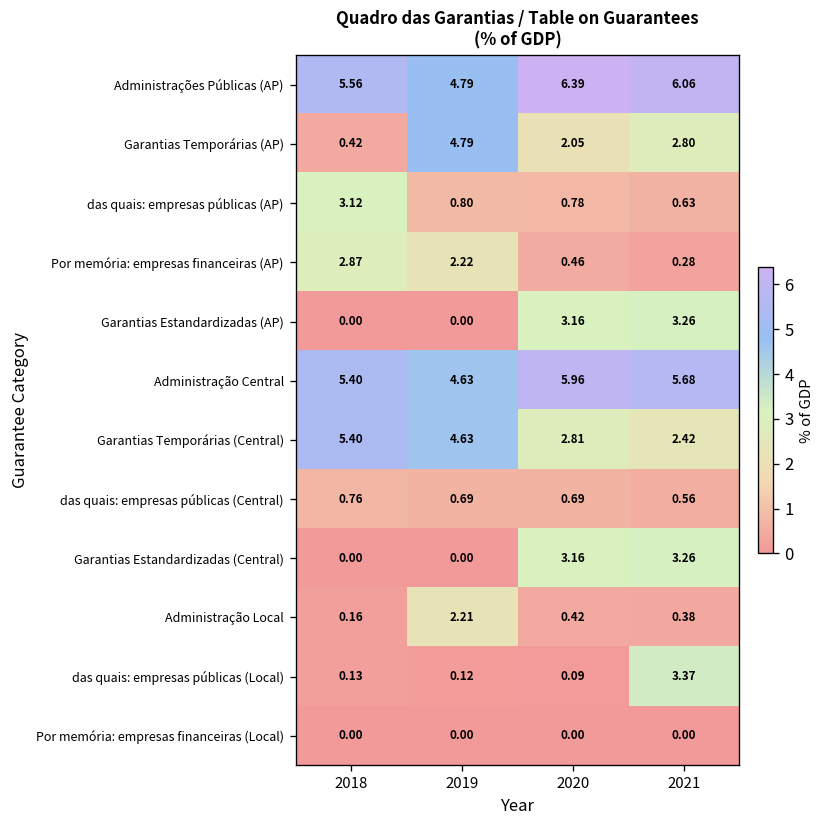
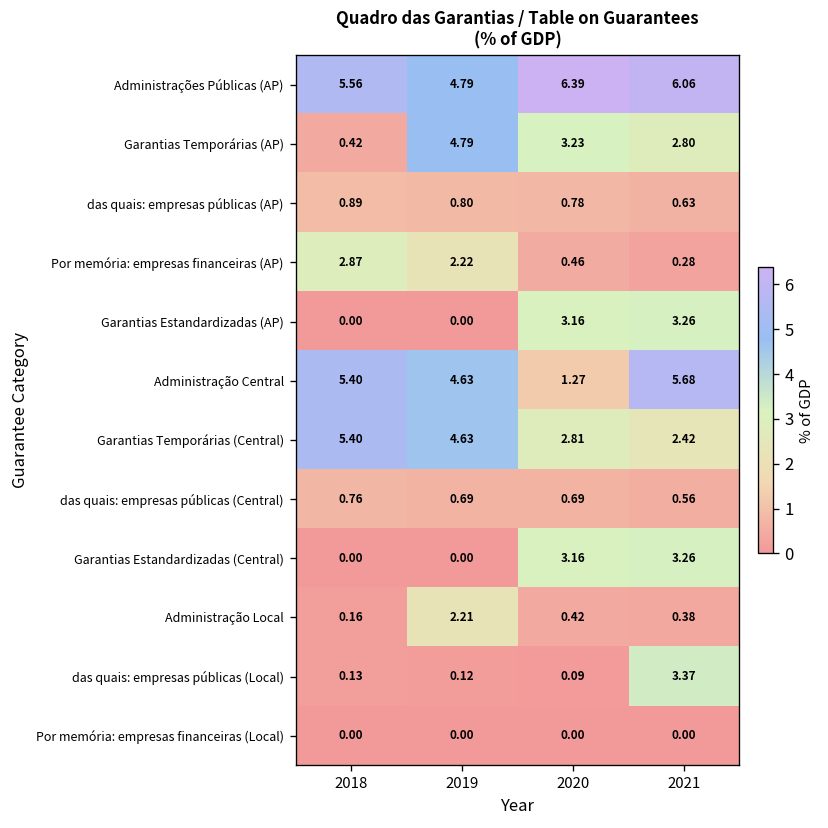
Garantias Temporárias (AP), 2020: 2.05 -> 3.23
das quais: empresas públicas (AP), 2018: 3.12 -> 0.89
Administração Central, 2020: 5.96 -> 1.27
